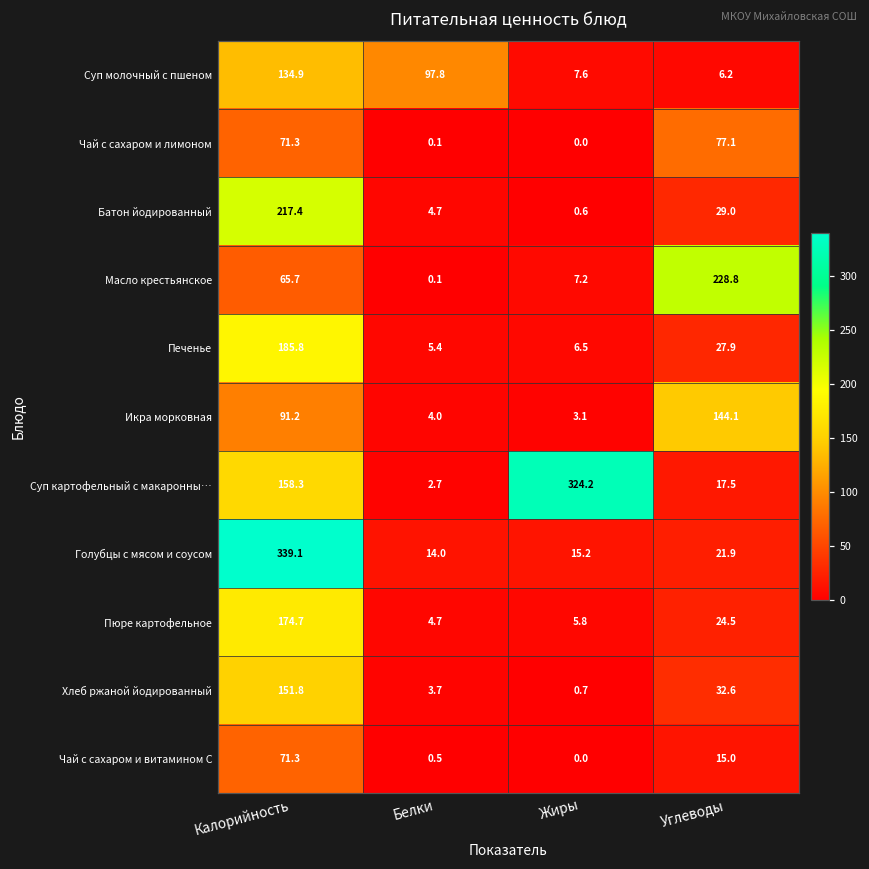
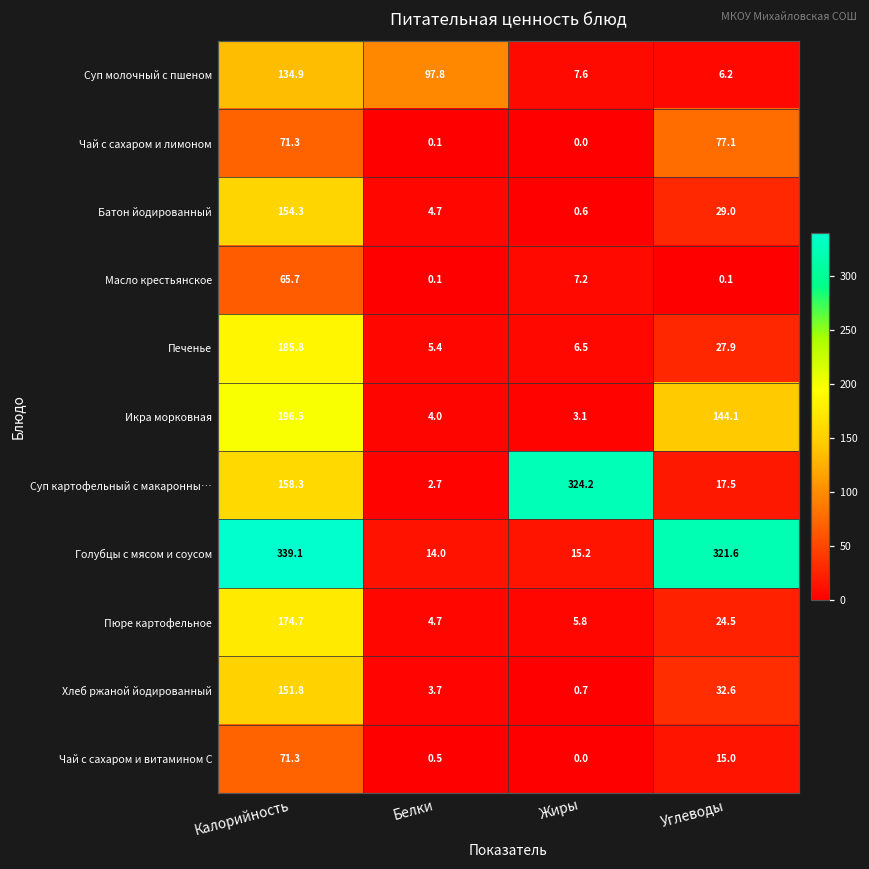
Батон йодированный, Калорийность: 217.4 -> 154.3
Масло крестьянское, Углеводы: 228.8 -> 0.1
Икра морковная, Калорийность: 91.2 -> 196.5
Голубцы с мясом и соусом, Углеводы: 21.9 -> 321.6
